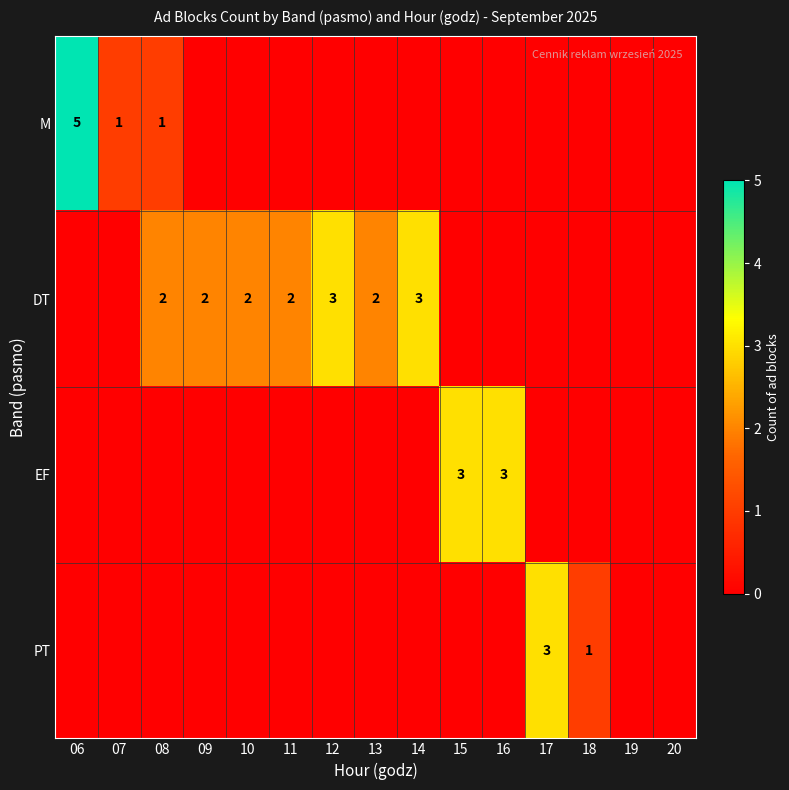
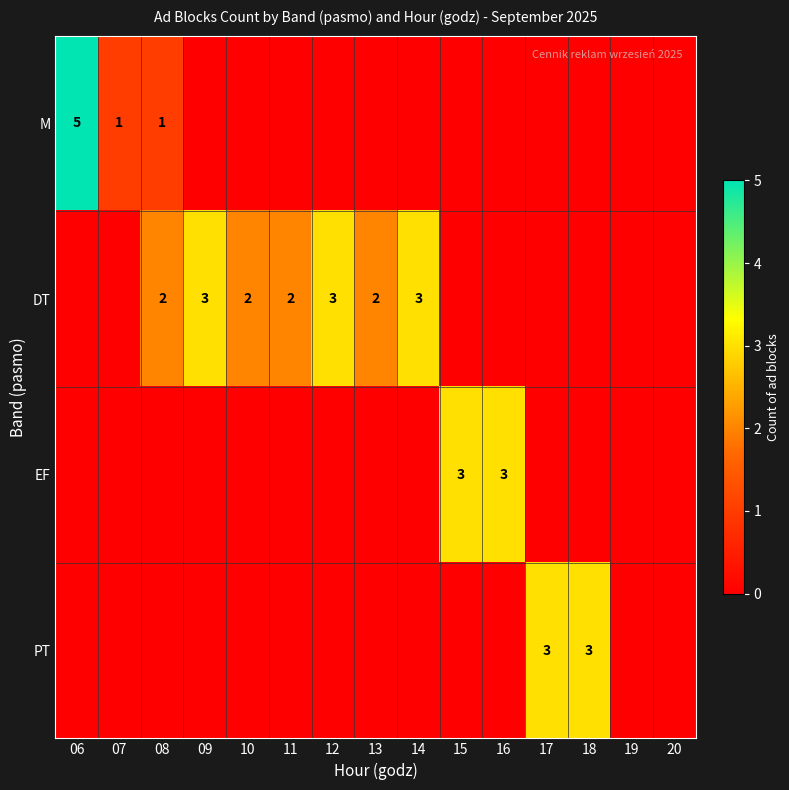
DT, 09: 2 -> 3
PT, 18: 1 -> 3
